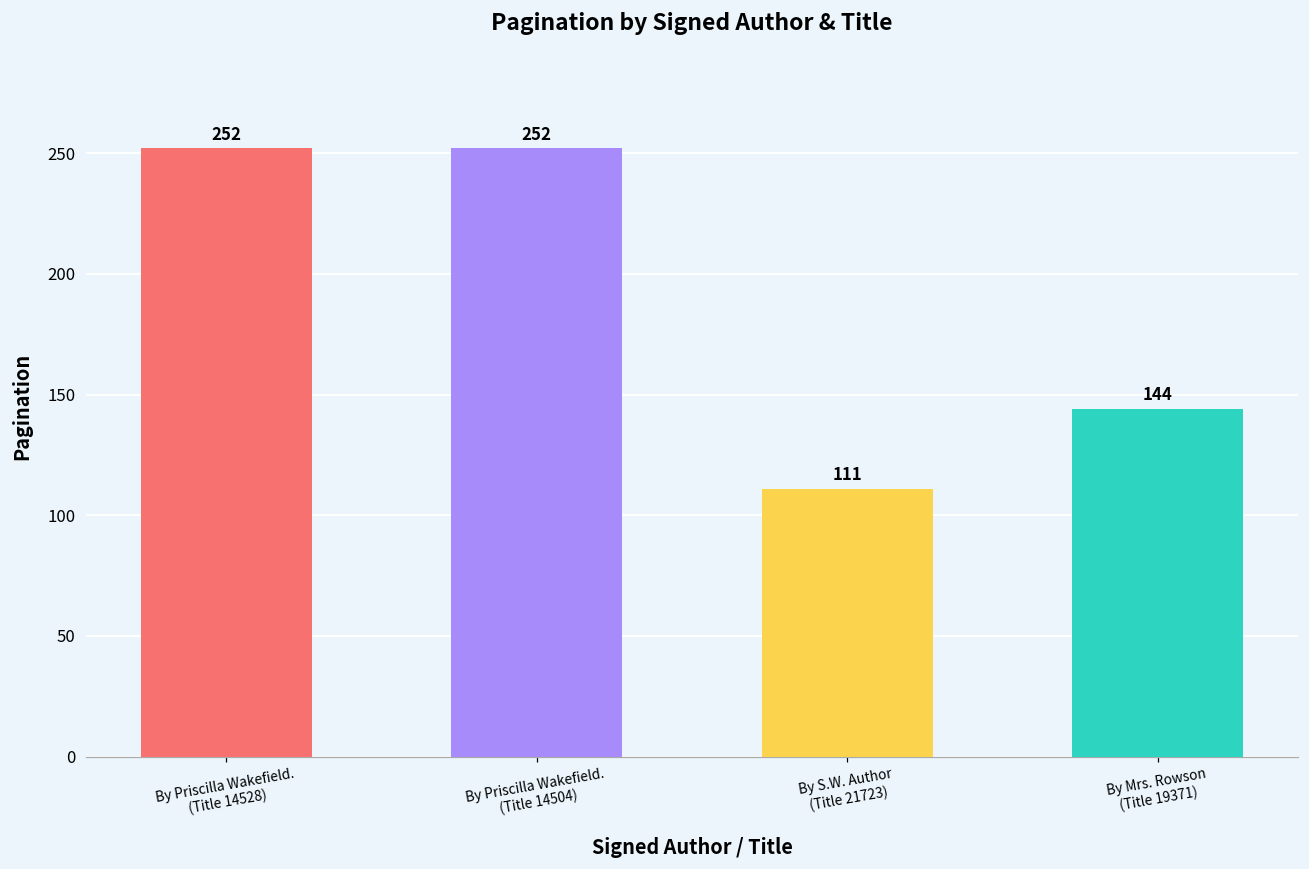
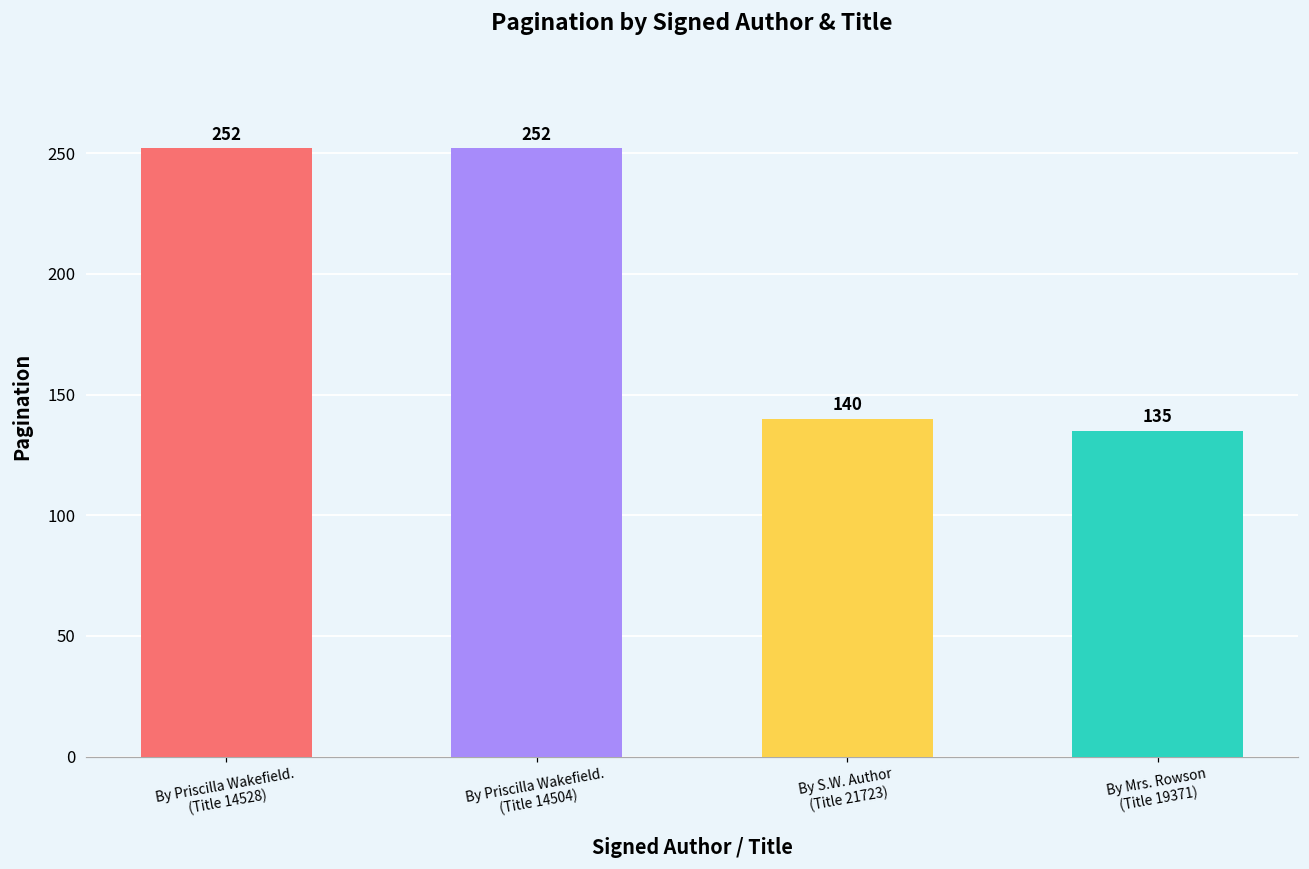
By S.W. Author (Title 21723): 111 -> 140
By Mrs. Rowson (Title 19371): 144 -> 135
